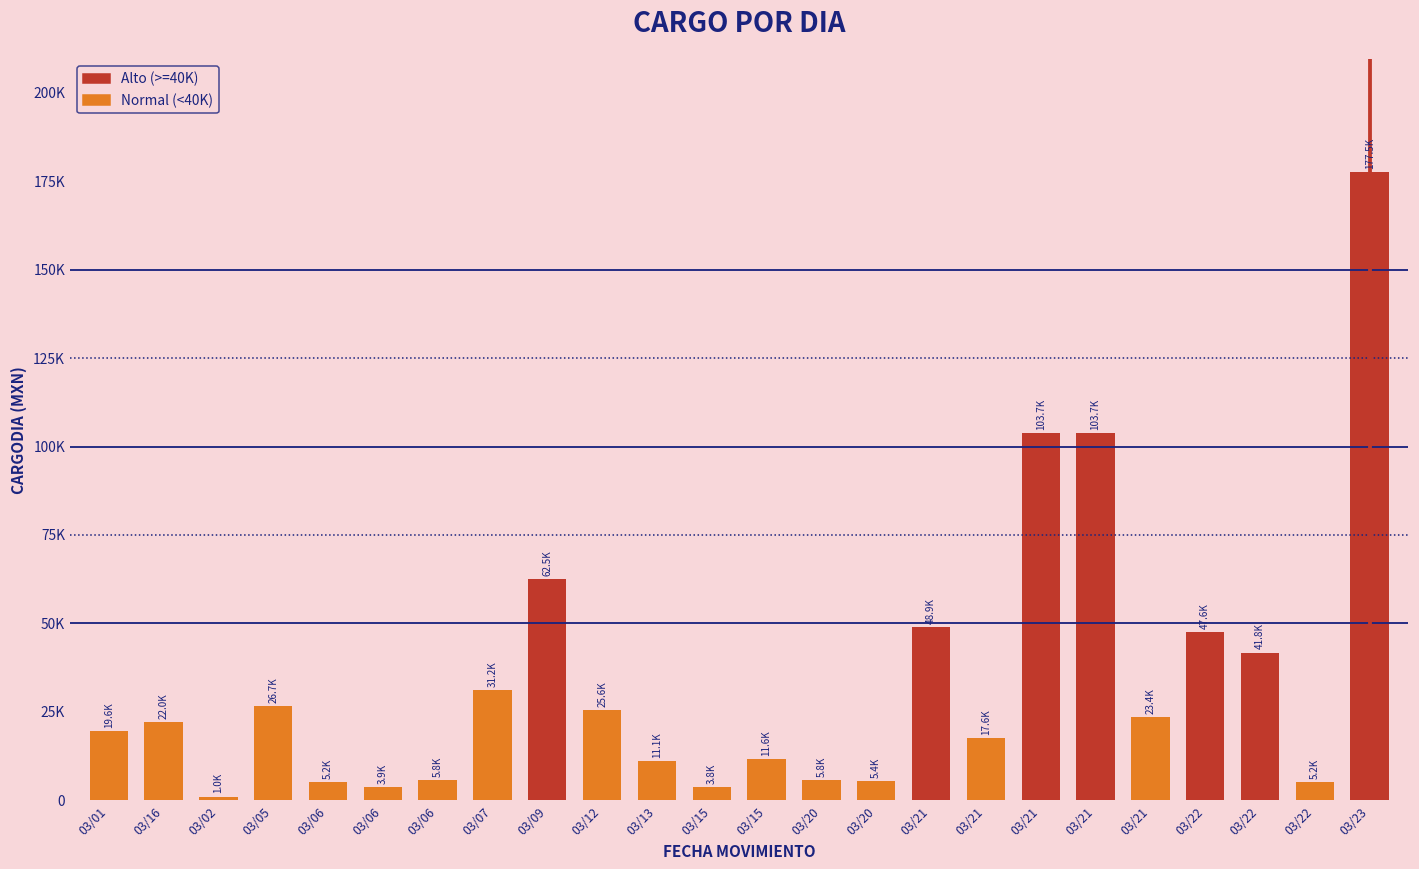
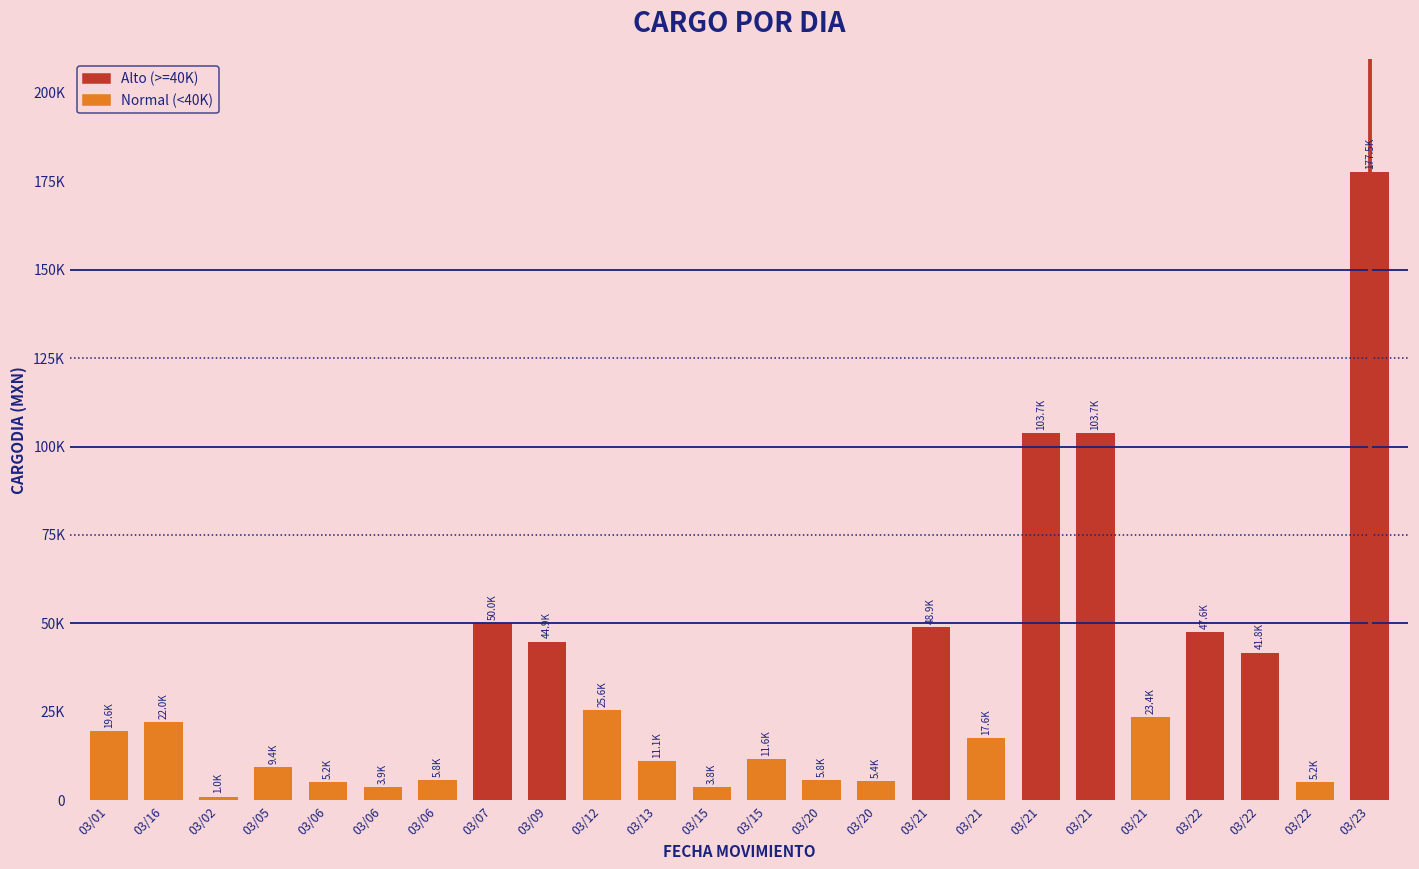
03/05: 26.7K -> 9.4K
03/07: 31.2K -> 50.0K
03/09: 62.5K -> 44.9K
